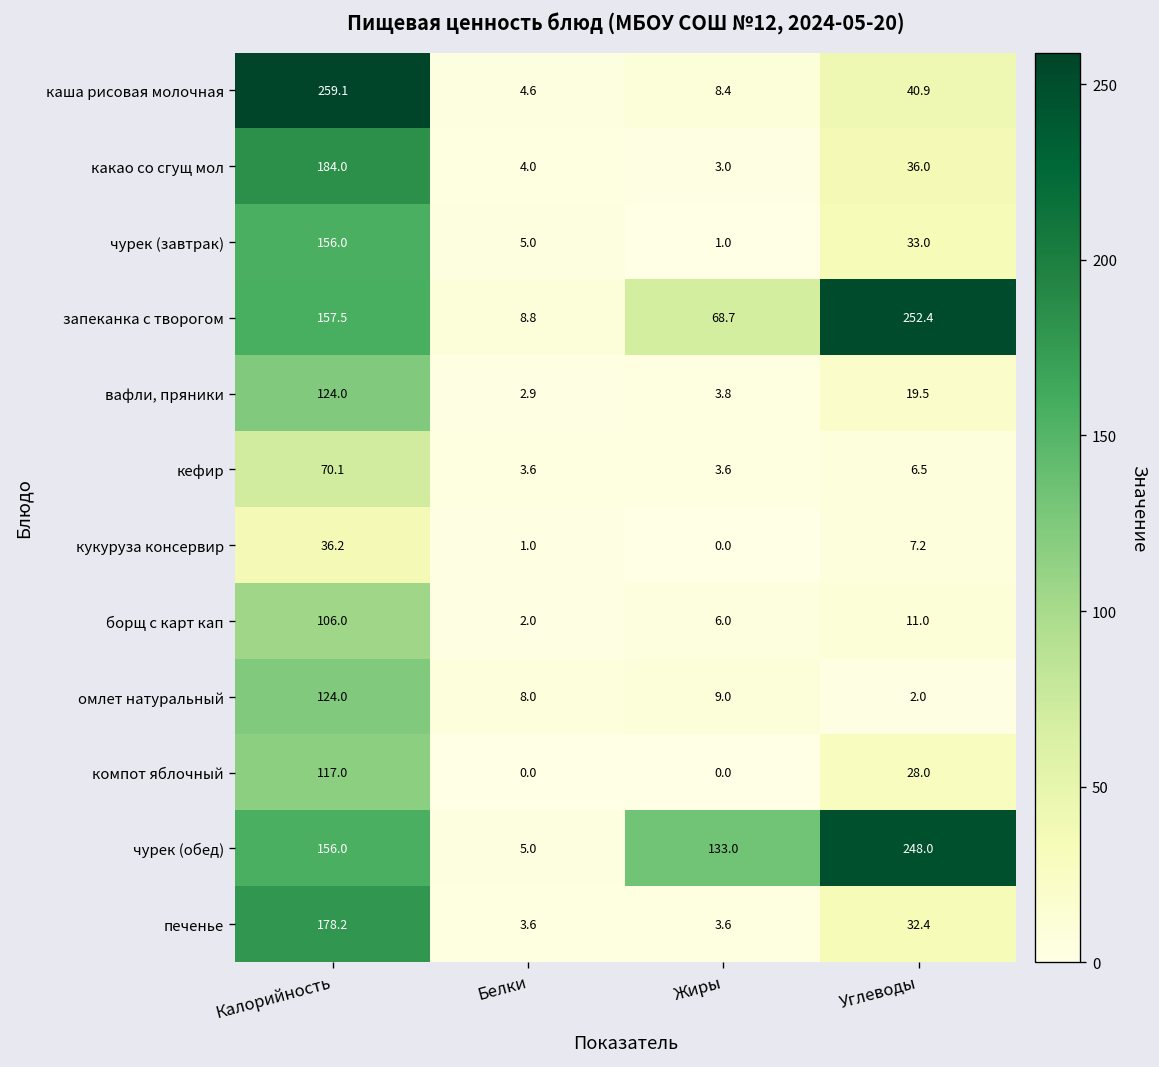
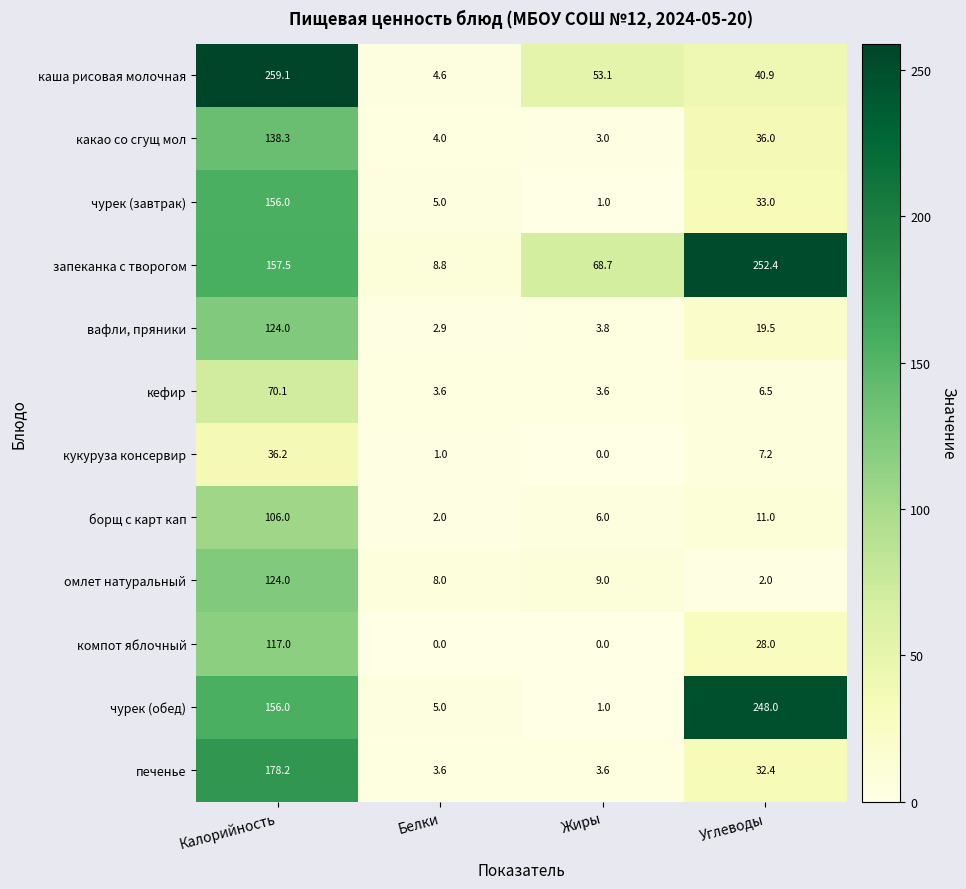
каша рисовая молочная, Жиры: 8.4 -> 53.1
какао со сгущ мол, Калорийность: 184.0 -> 138.3
чурек (обед), Жиры: 133.0 -> 1.0
